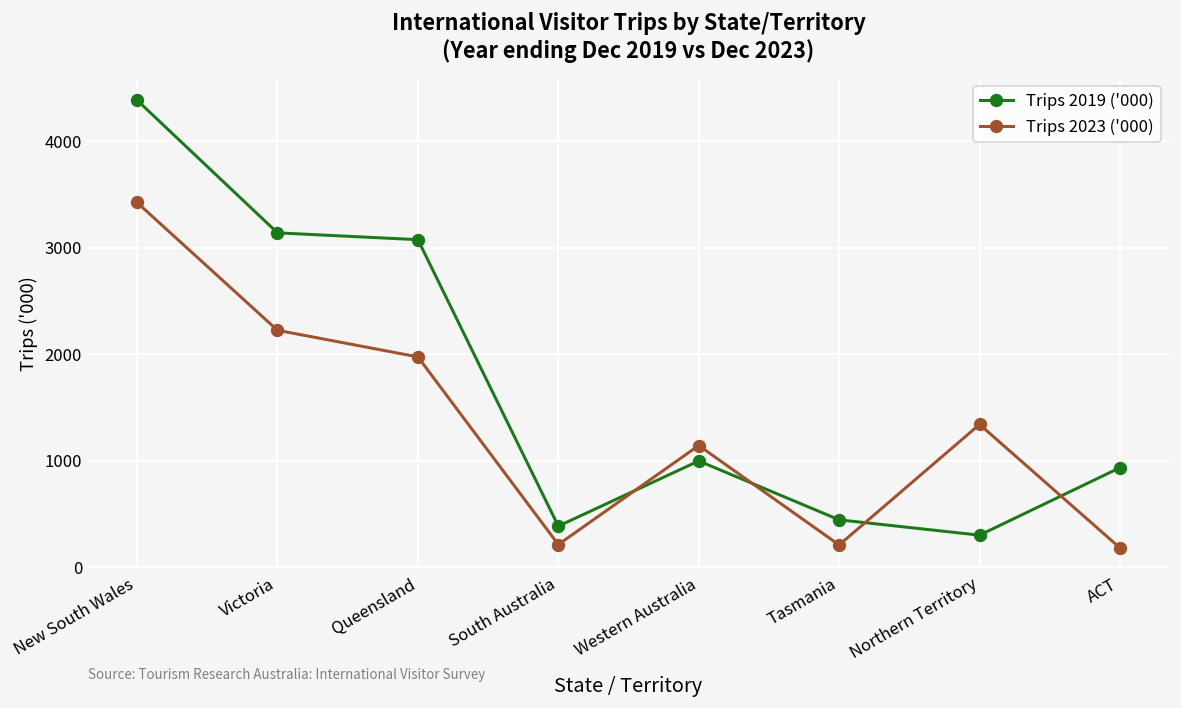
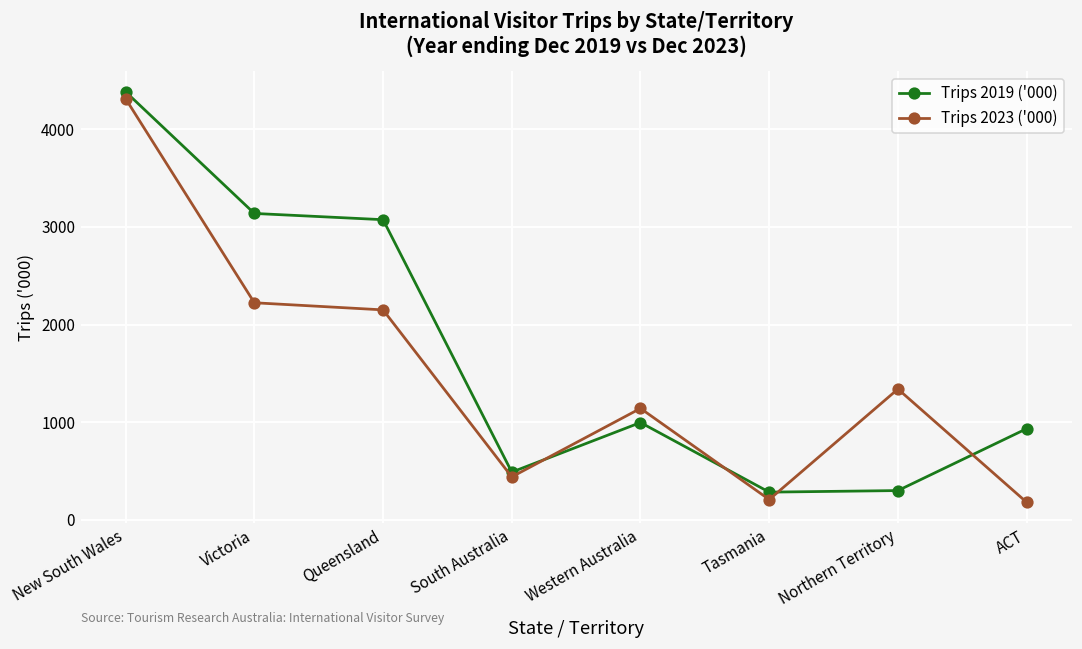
Trips 2023 ('000), New South Wales: 3400 -> 4300
Trips 2023 ('000), Queensland: 2000 -> 2200
Trips 2019 ('000), South Australia: 400 -> 500
Trips 2023 ('000), South Australia: 200 -> 400
Trips 2019 ('000), Tasmania: 400 -> 300
